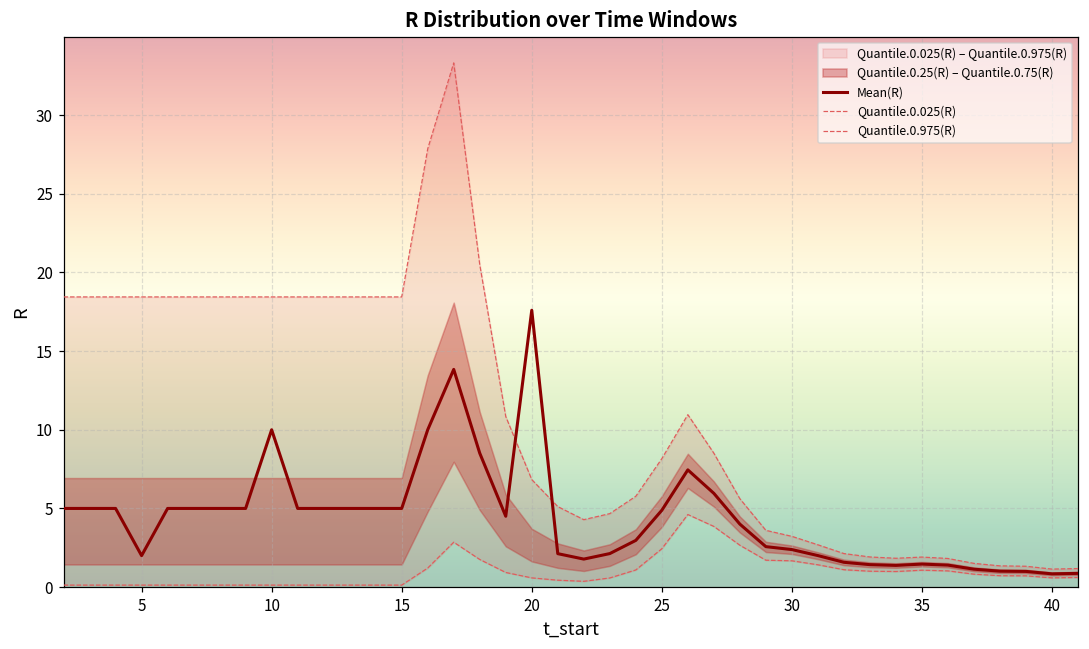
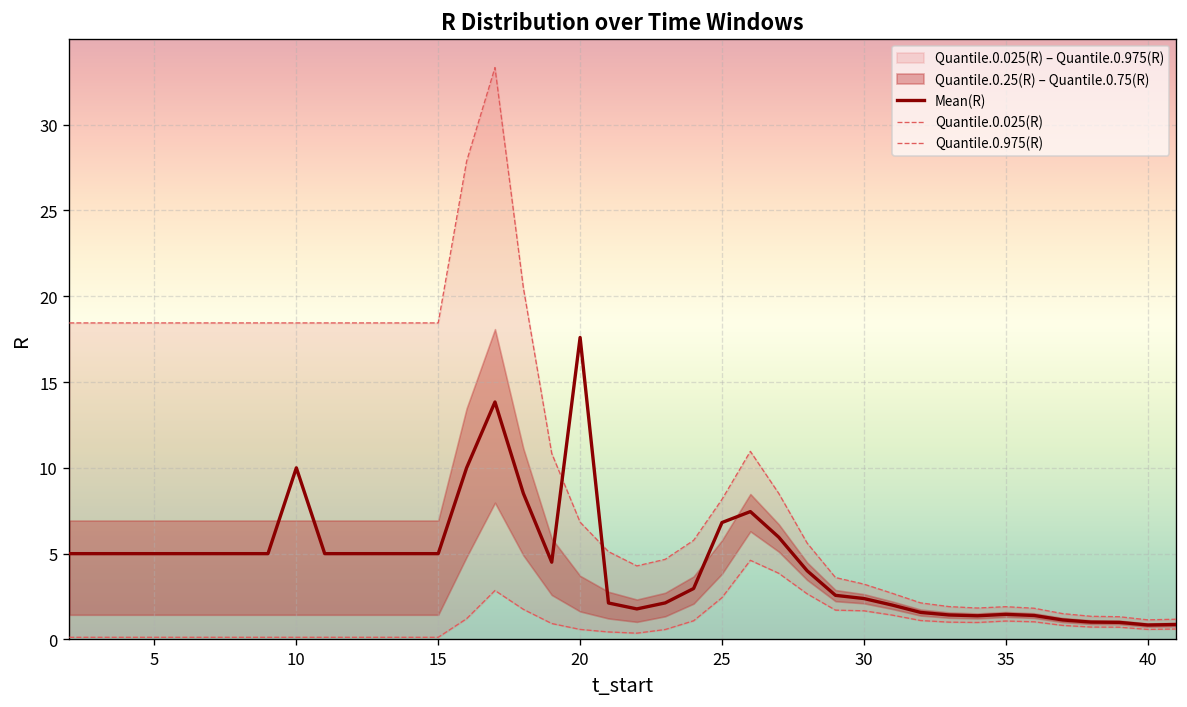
Mean(R), 5: 2 -> 5
Mean(R), 25: 4.9 -> 6.8
